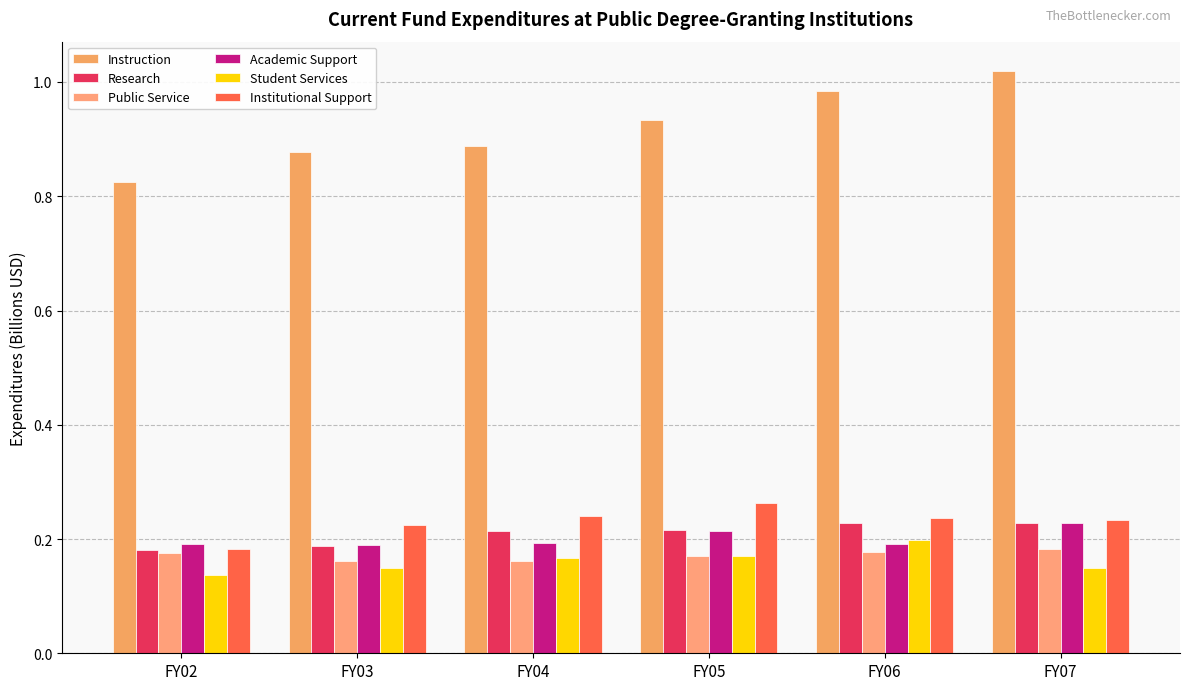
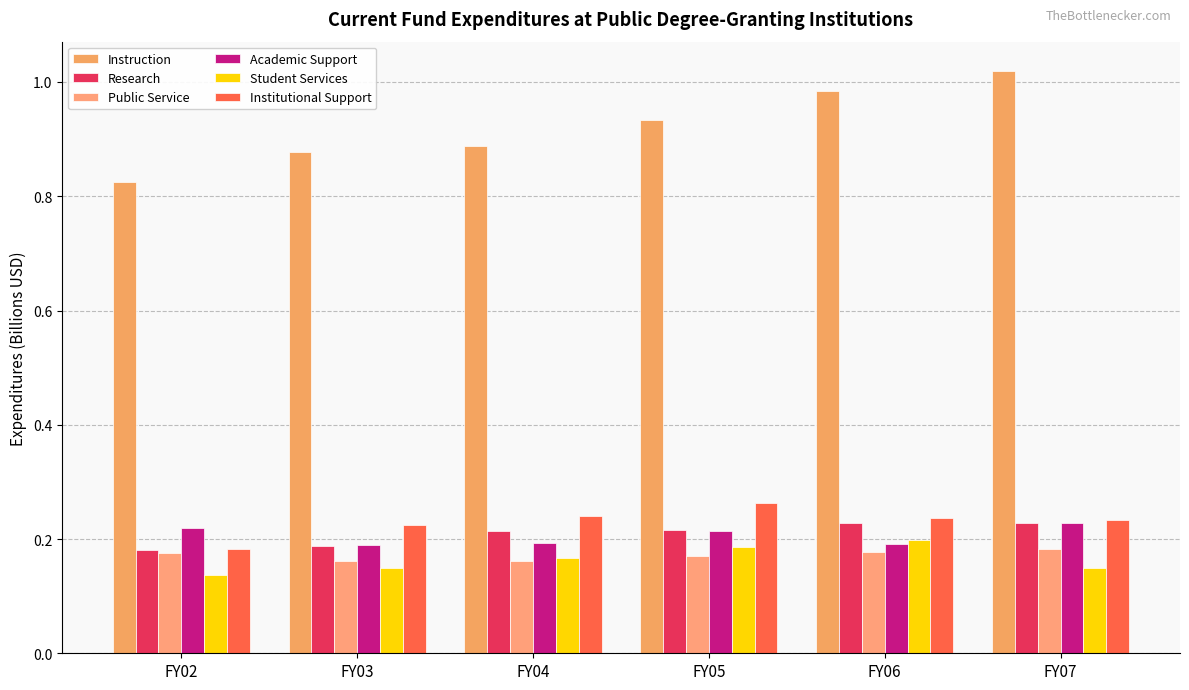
Academic Support, FY02: 0.19 -> 0.22
Student Services, FY05: 0.17 -> 0.19
